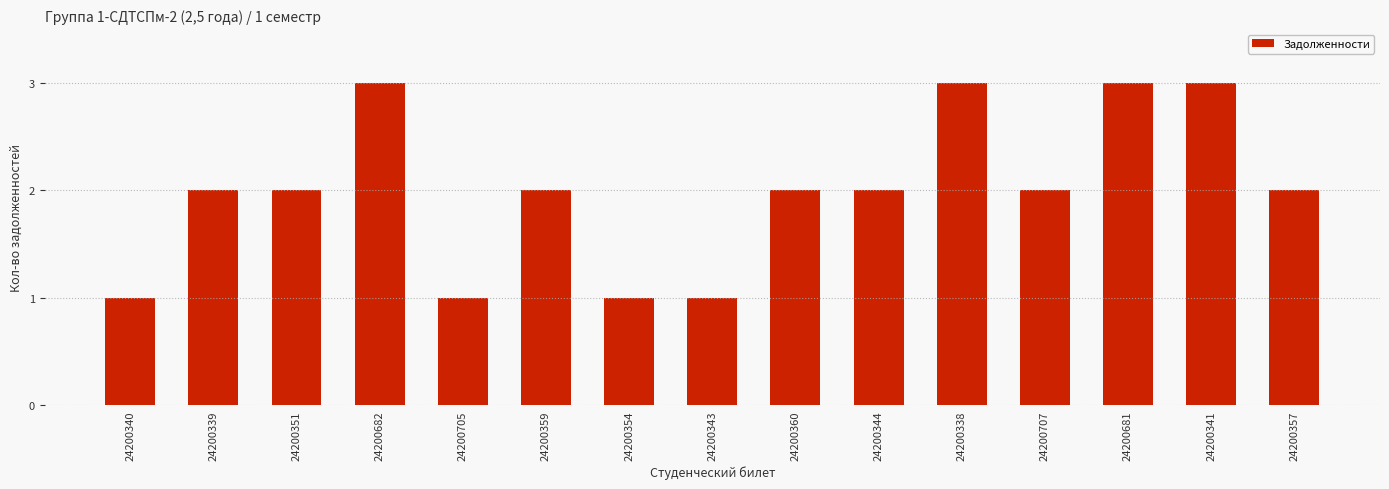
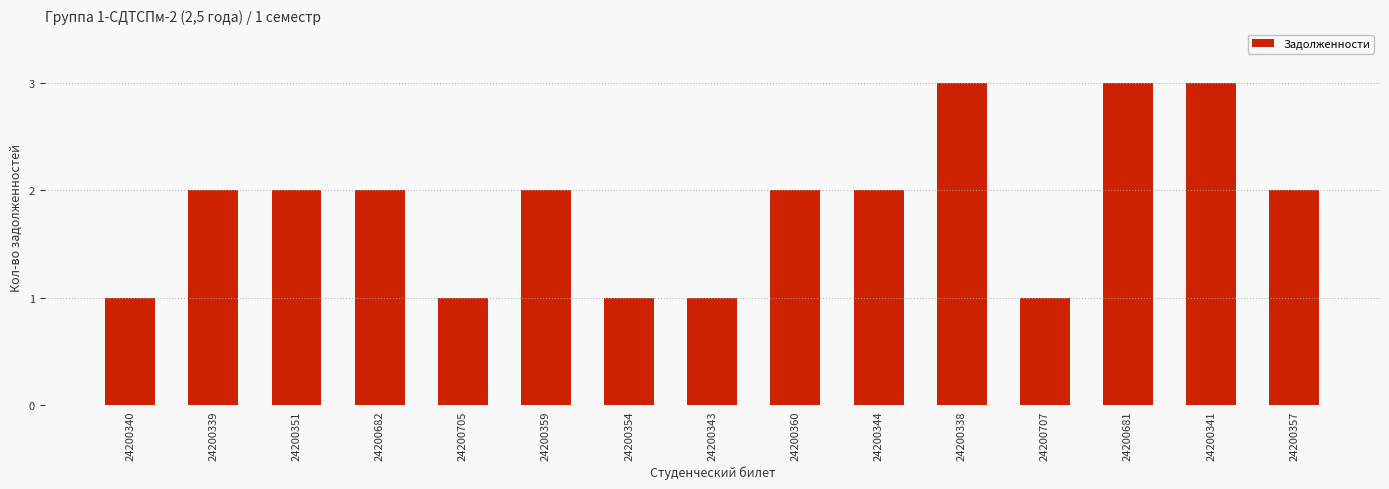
24200682: 3 -> 2
24200707: 2 -> 1
